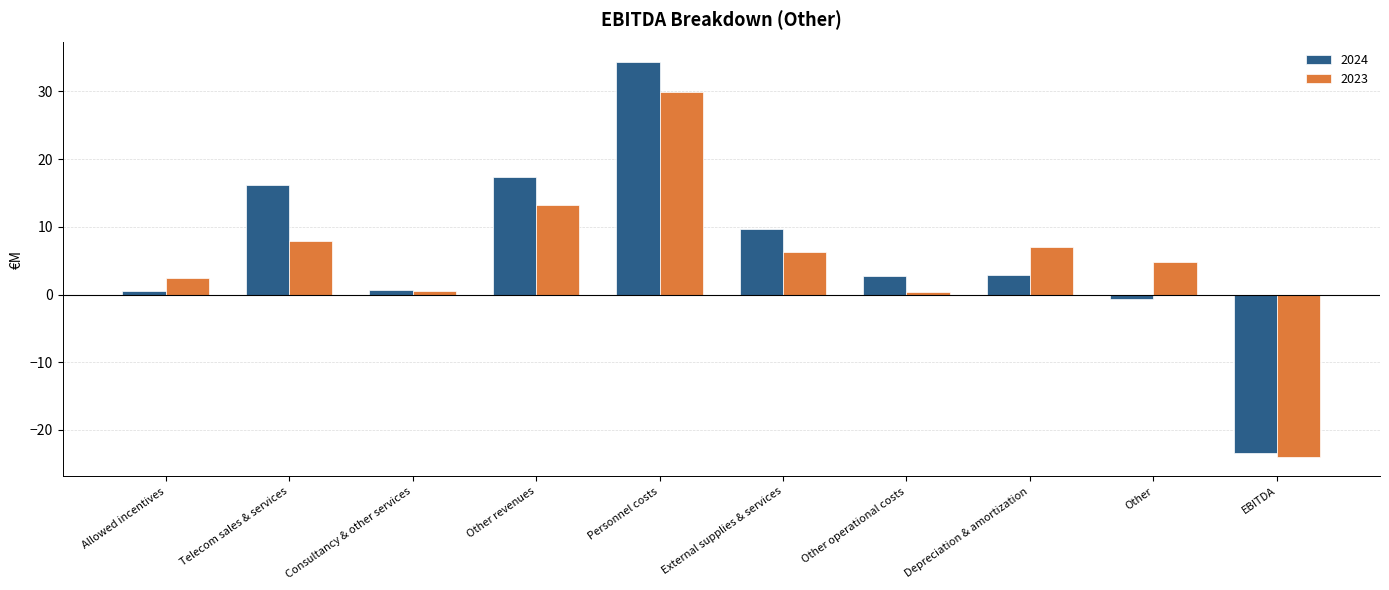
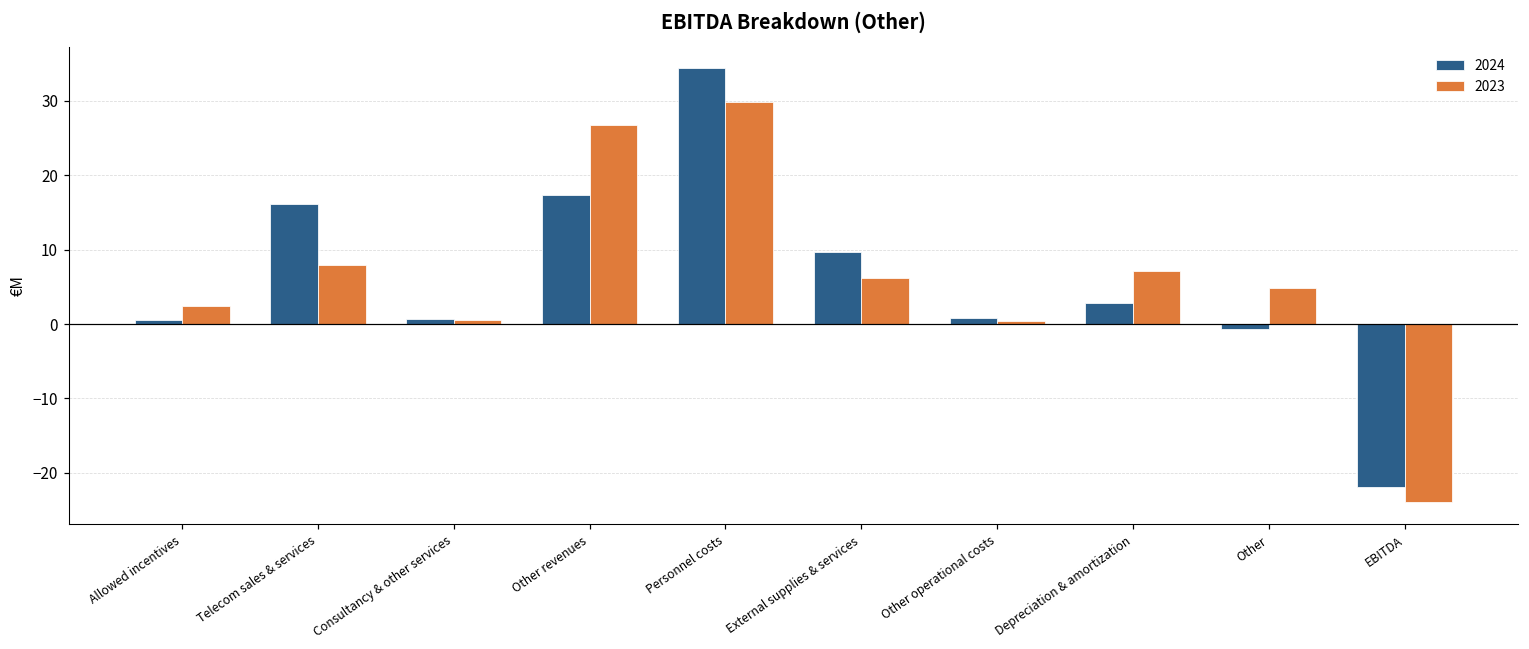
2023, Other revenues: 13 -> 27
2024, Other operational costs: 3 -> 1
2024, EBITDA: -23 -> -22
